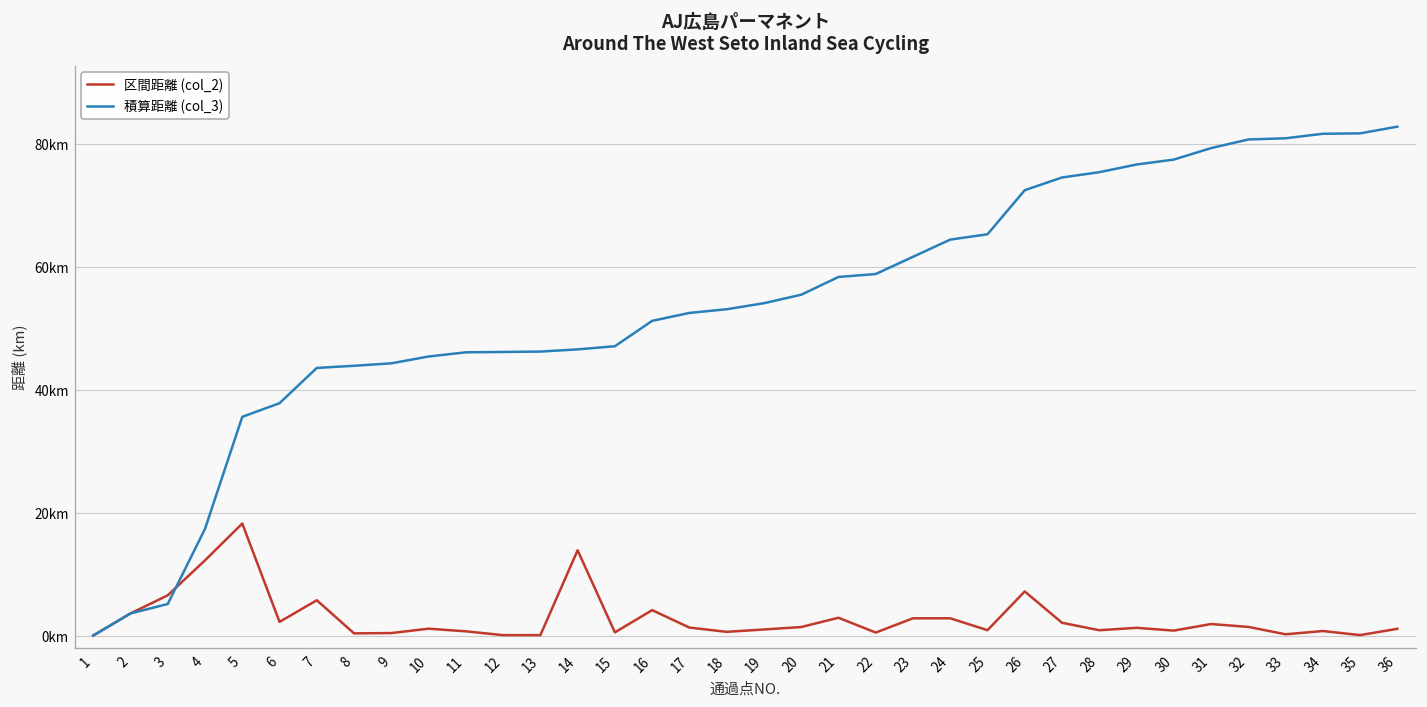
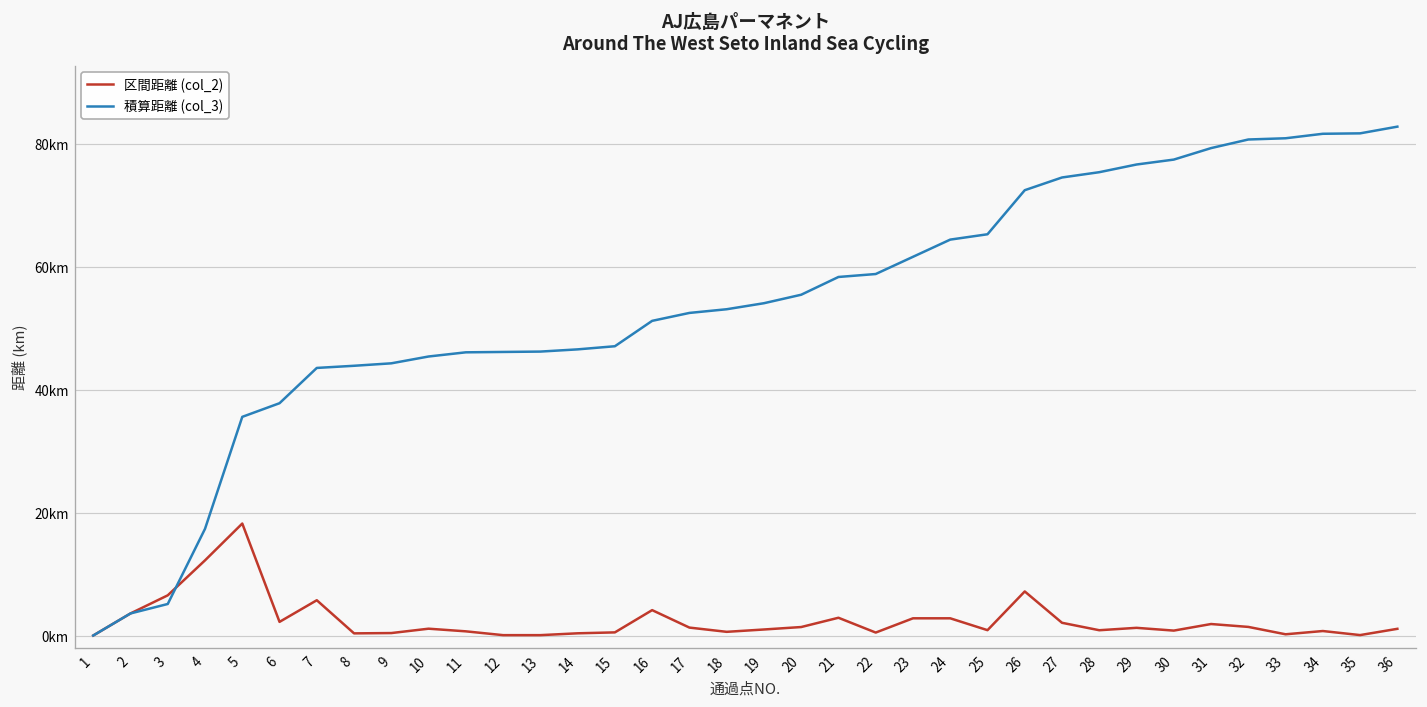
区間距離 (col_2), 14: 14km -> 0km
